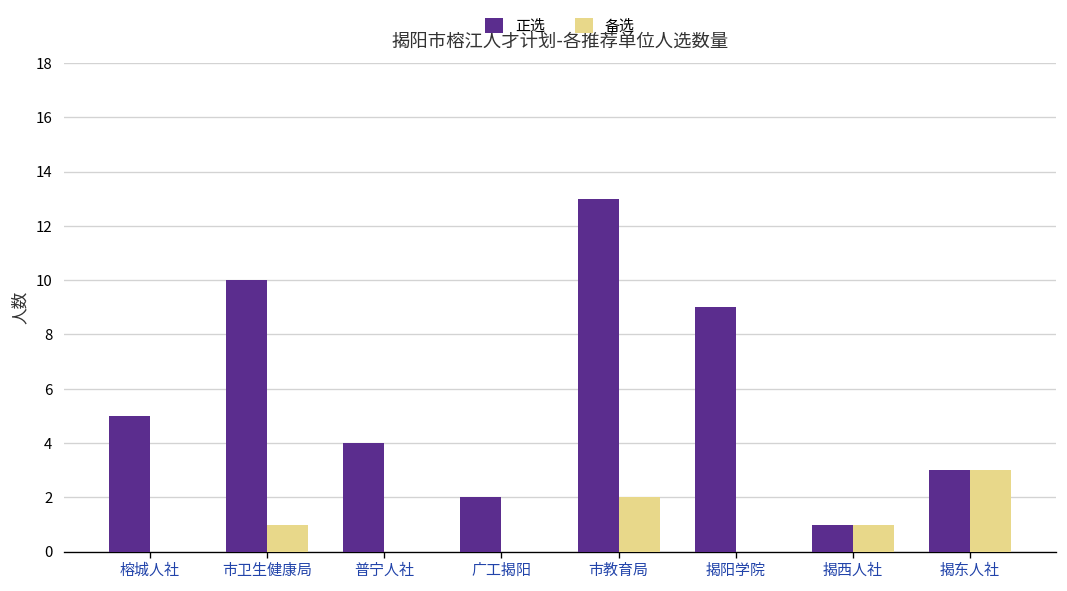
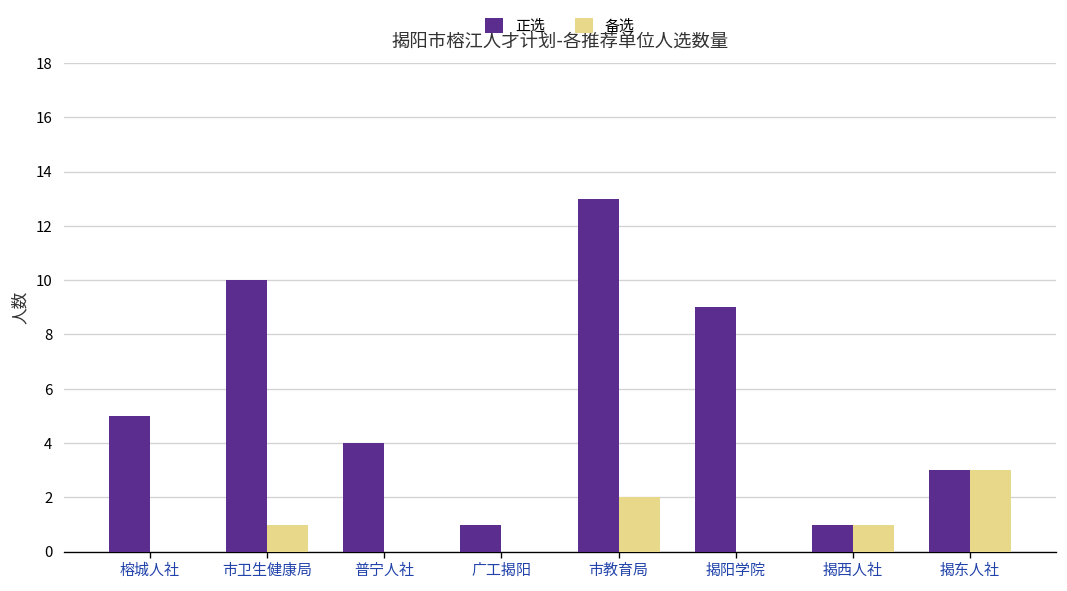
正选, 广工揭阳: 2 -> 1
